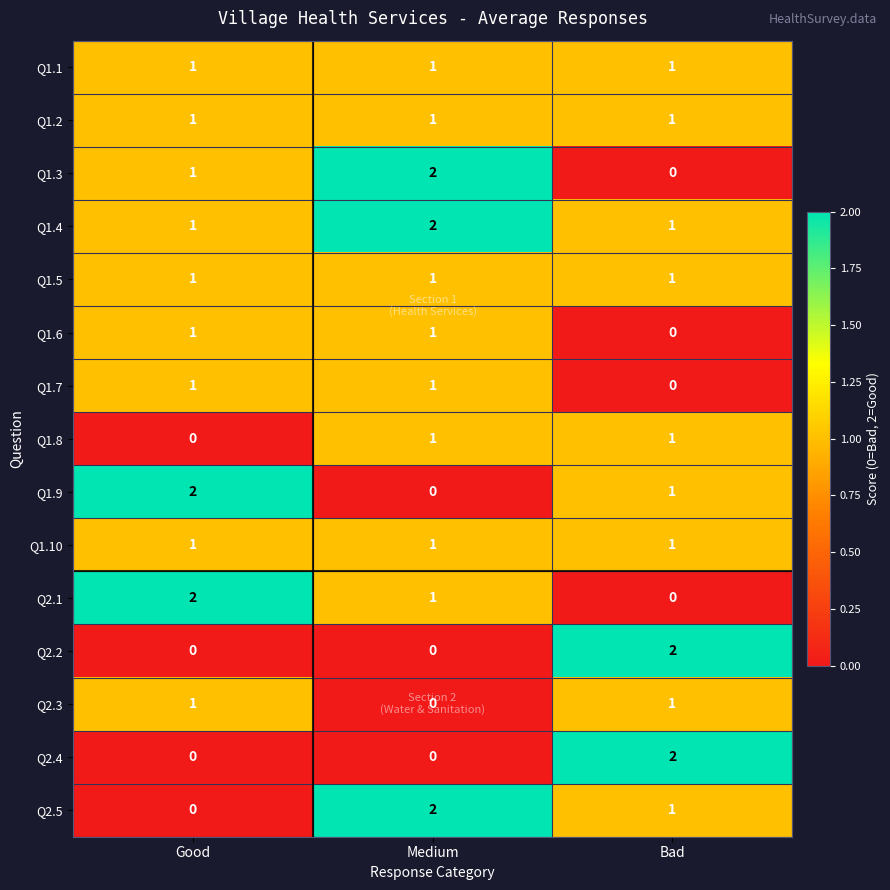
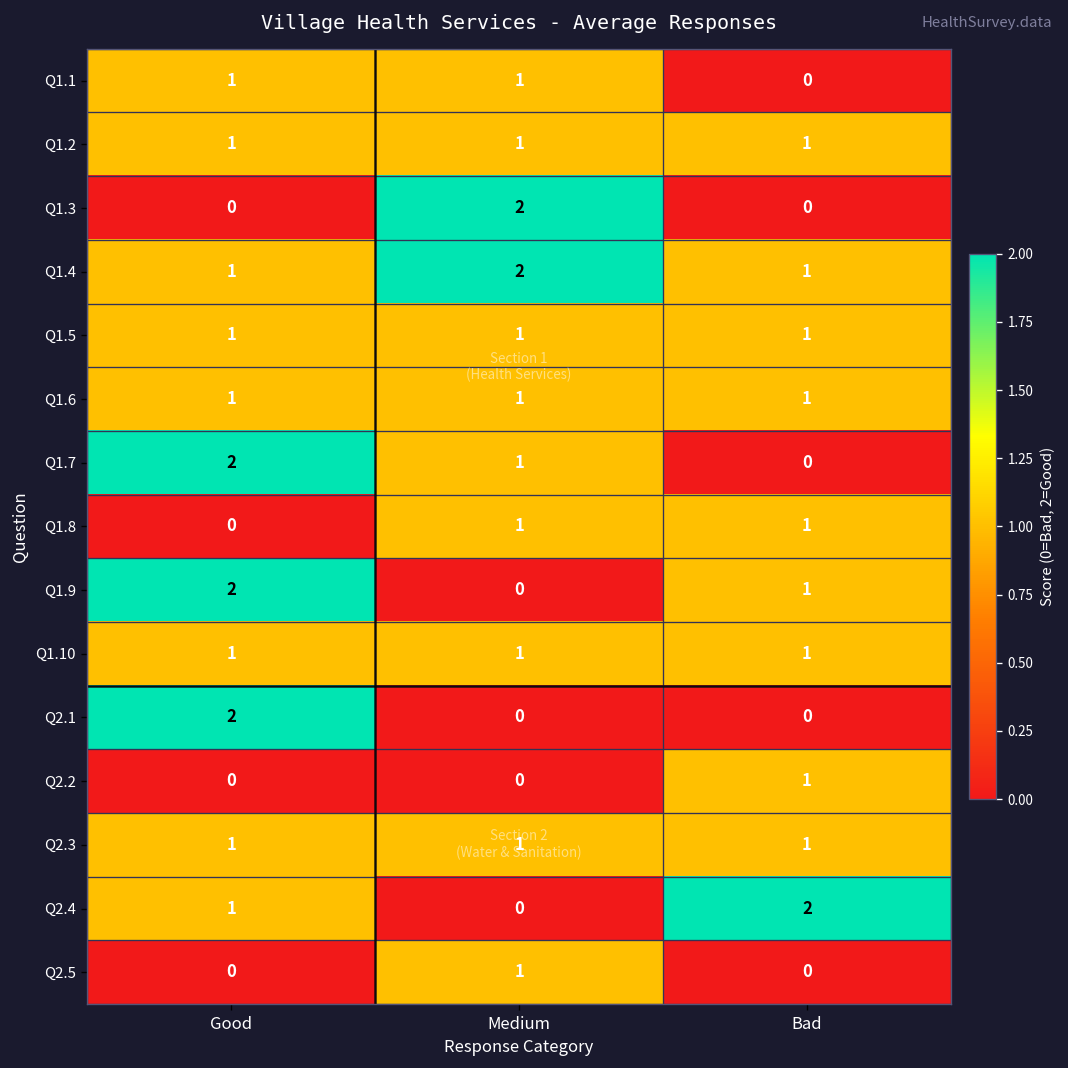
Q1.1, Bad: 1 -> 0
Q1.3, Good: 1 -> 0
Q1.6, Bad: 0 -> 1
Q1.7, Good: 1 -> 2
Q2.1, Medium: 1 -> 0
Q2.2, Bad: 2 -> 1
Q2.3, Medium: 0 -> 1
Q2.4, Good: 0 -> 1
Q2.5, Medium: 2 -> 1
Q2.5, Bad: 1 -> 0
